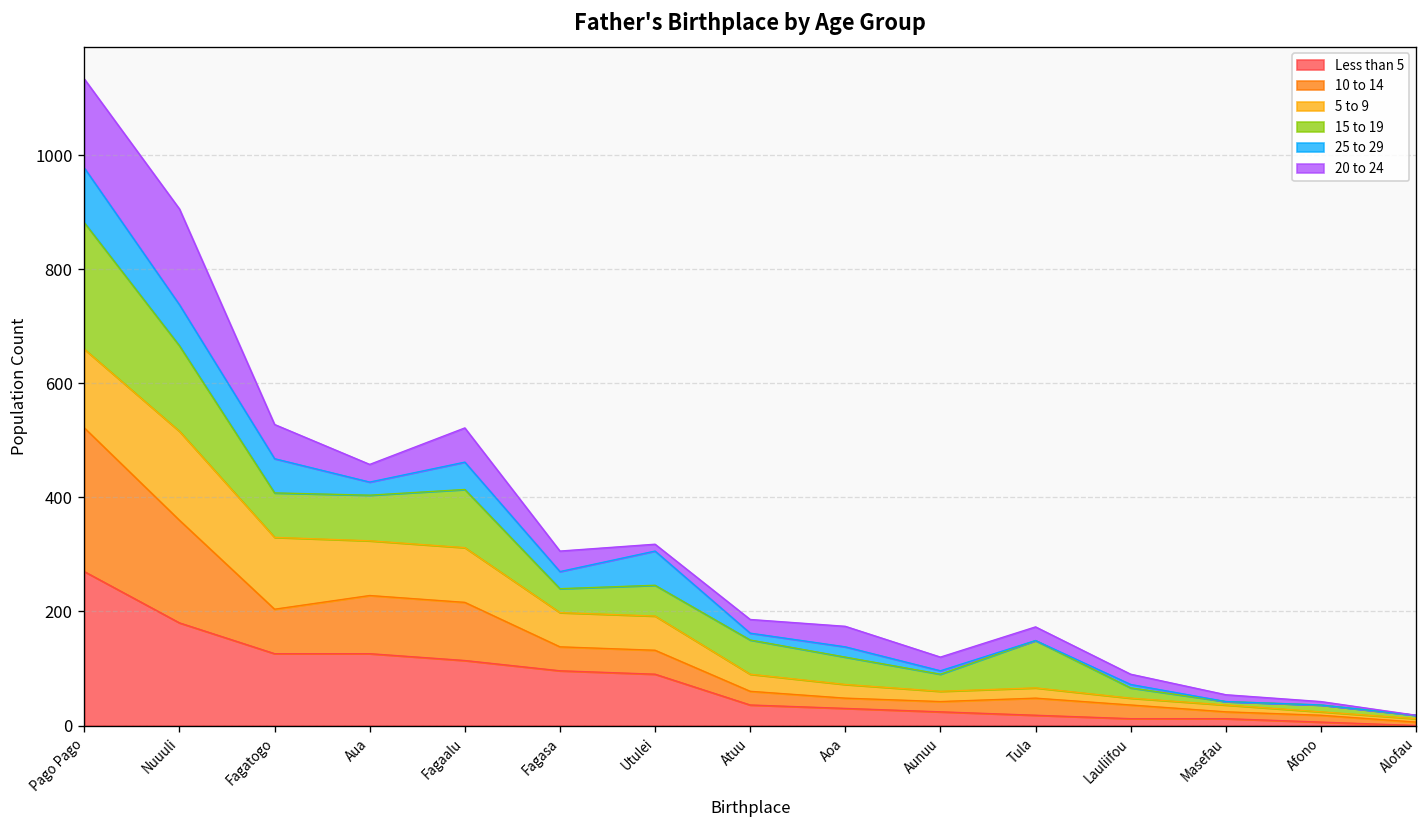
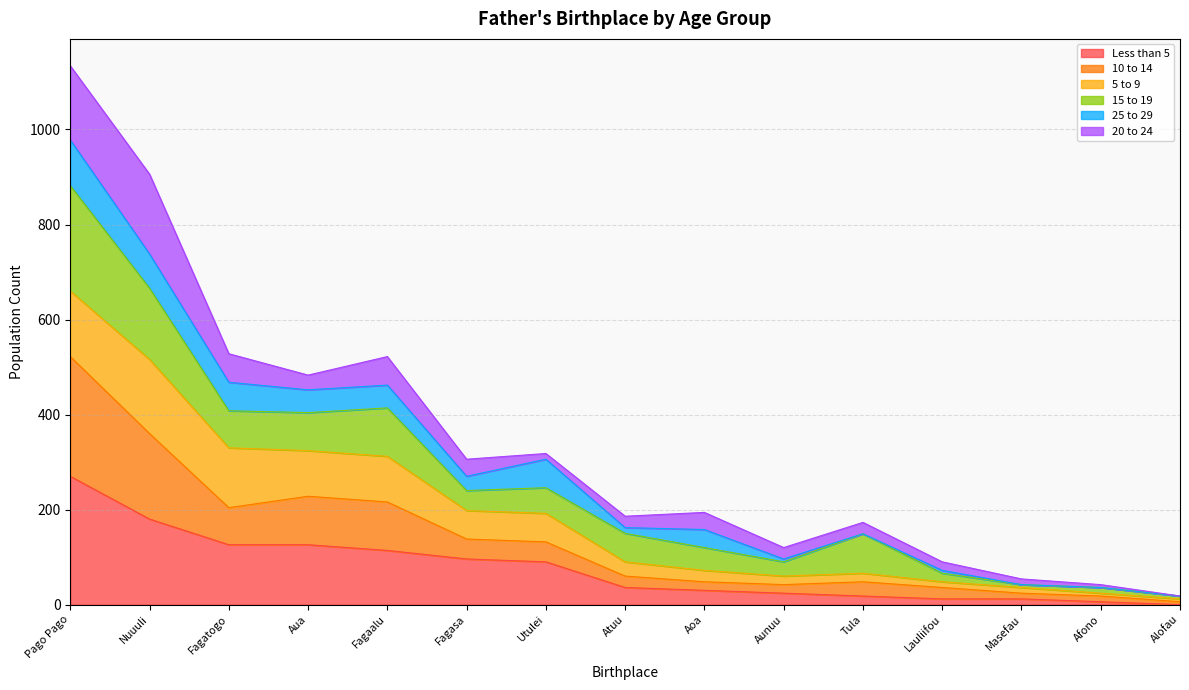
25 to 29, Aua: 20 -> 50
25 to 29, Aoa: 20 -> 40
